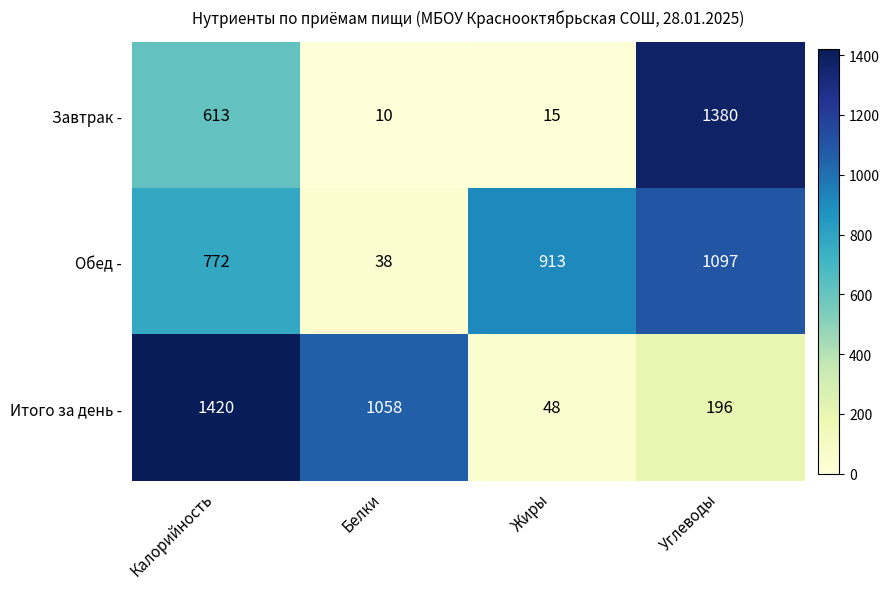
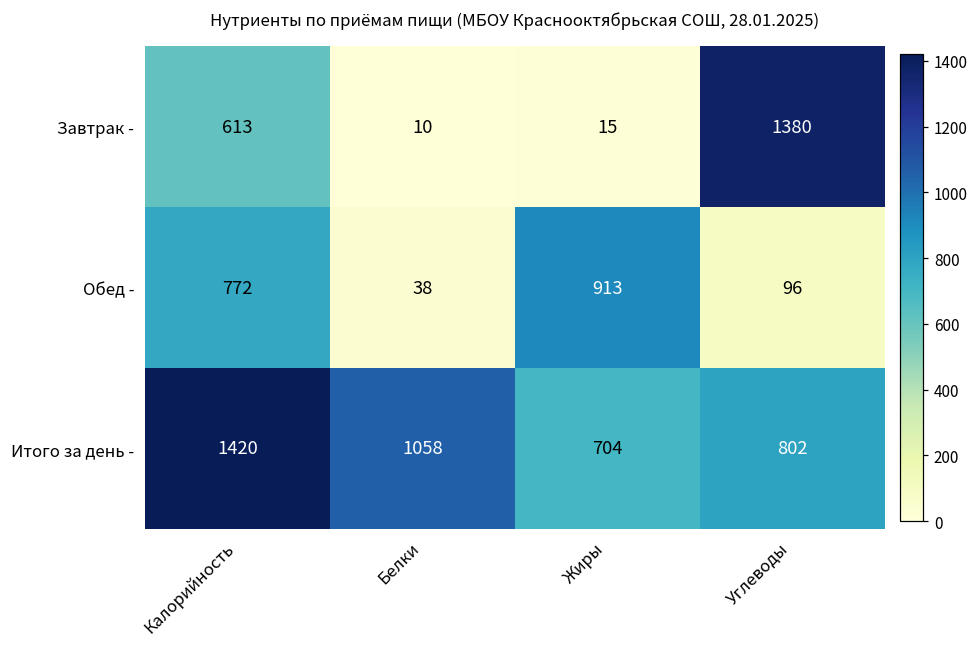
Обед -, Углеводы: 1097 -> 96
Итого за день -, Жиры: 48 -> 704
Итого за день -, Углеводы: 196 -> 802
